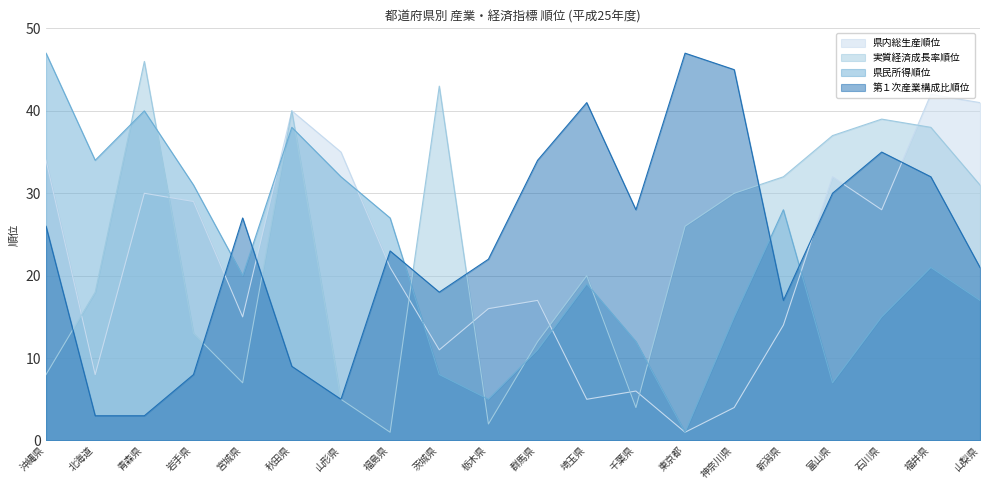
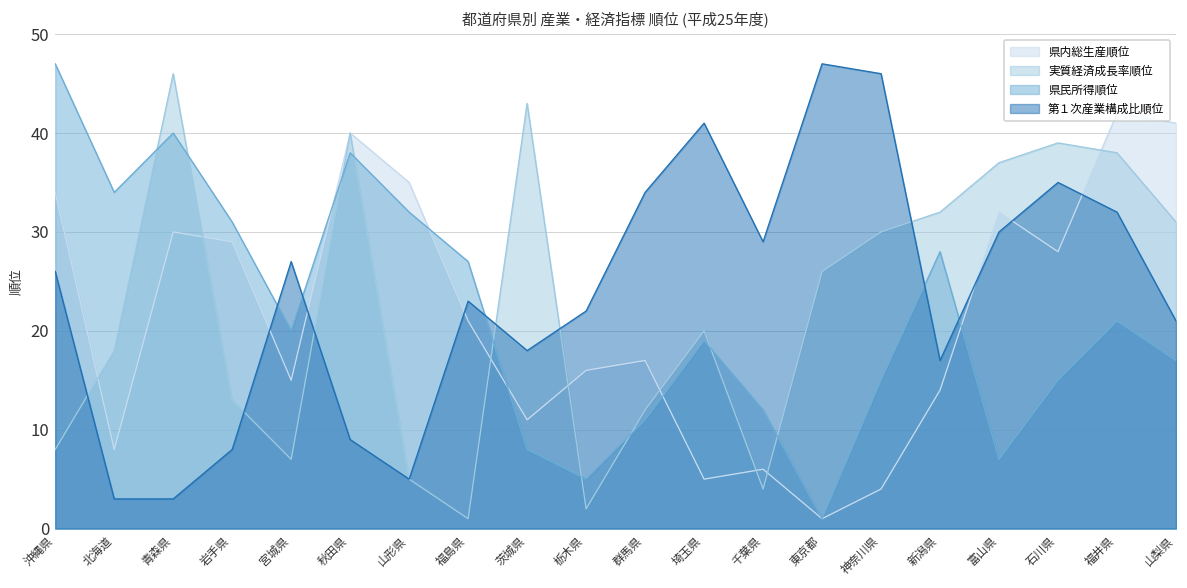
第１次産業構成比順位, 千葉県: 28 -> 29
第１次産業構成比順位, 神奈川県: 45 -> 46
